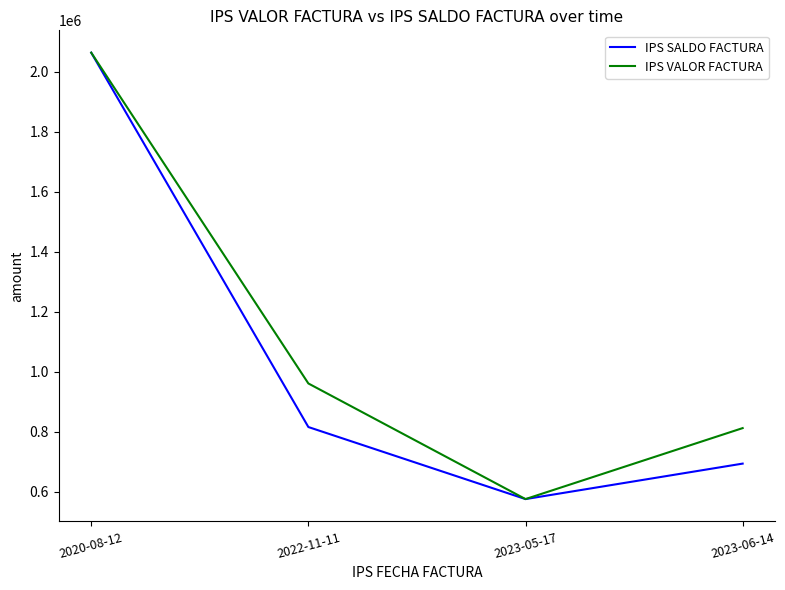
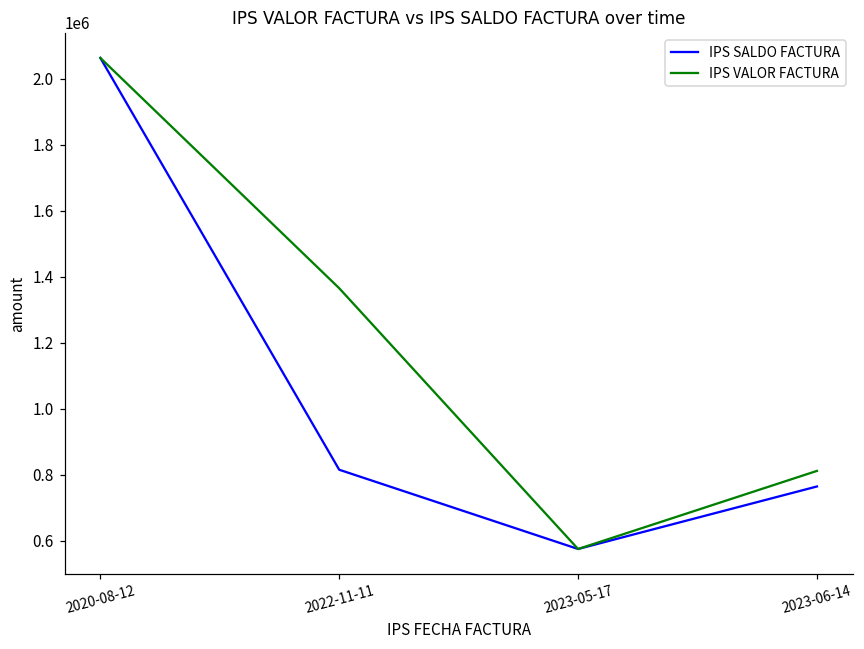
IPS VALOR FACTURA, 2022-11-11: 960000 -> 1370000
IPS SALDO FACTURA, 2023-06-14: 690000 -> 760000
